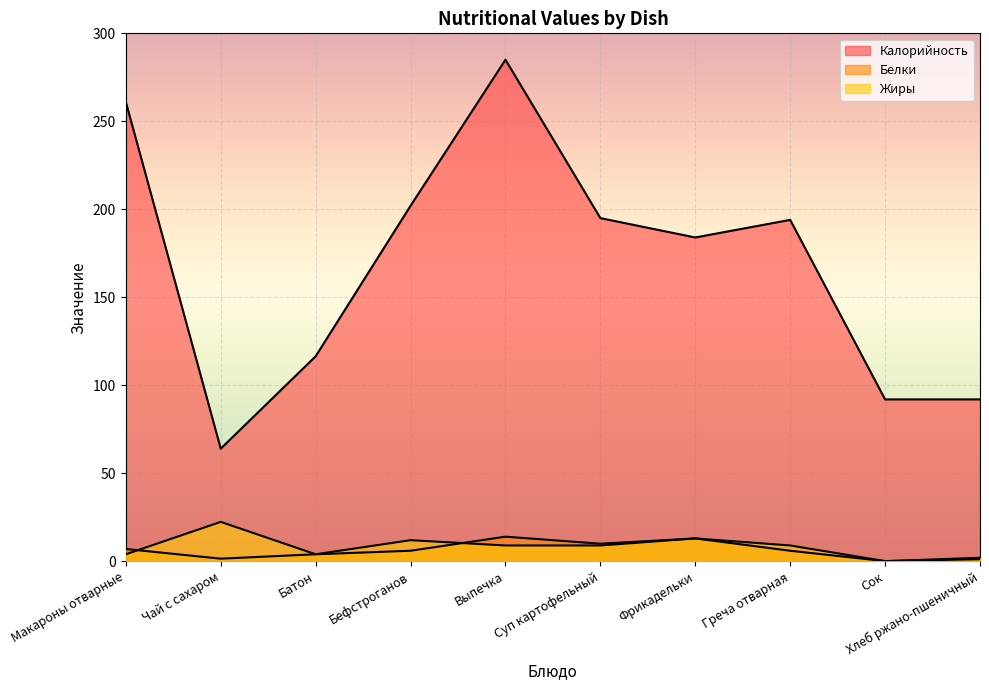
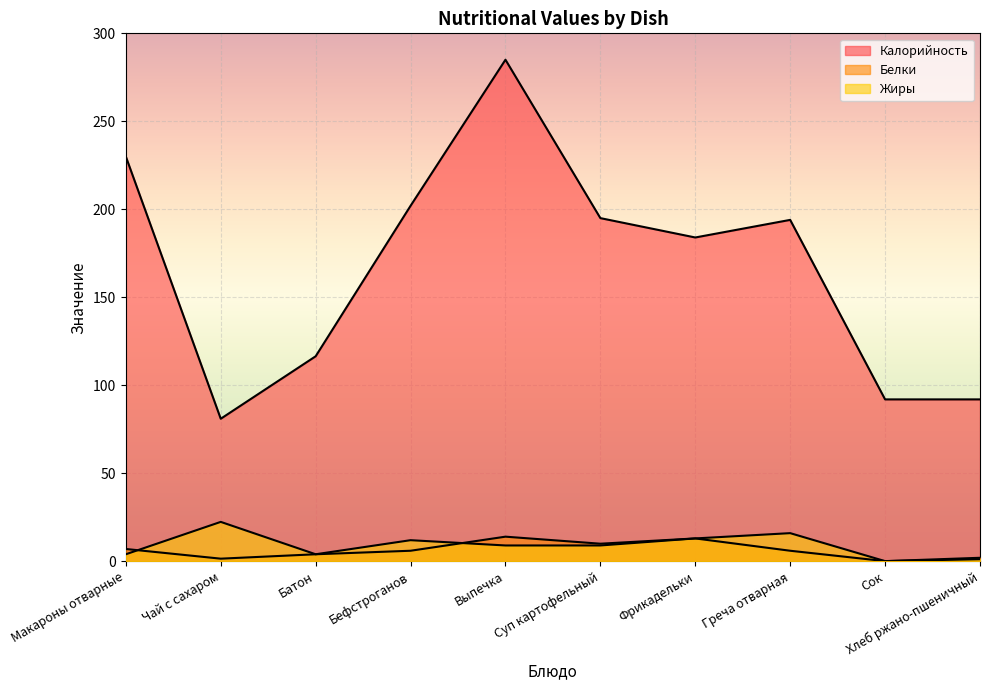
Калорийность, Макароны отварные: 261 -> 230
Калорийность, Чай с сахаром: 64 -> 81
Жиры, Греча отварная: 9 -> 16
